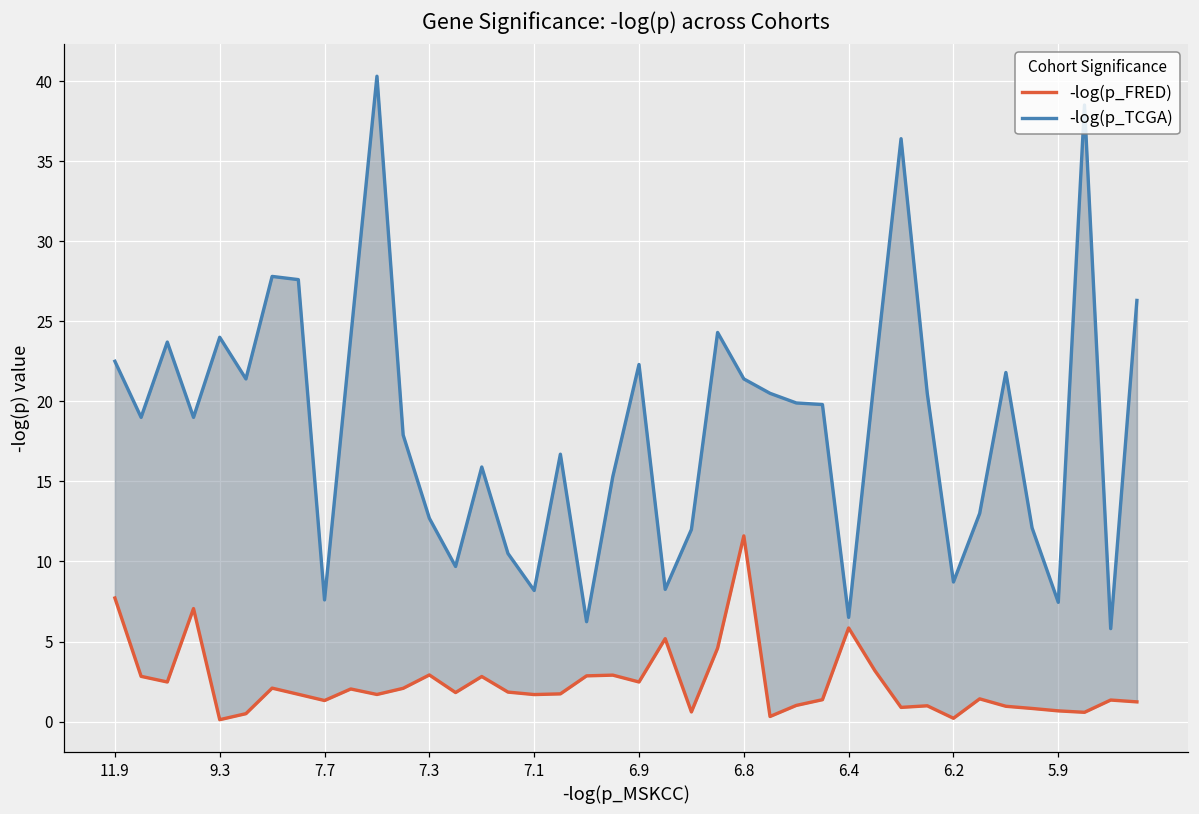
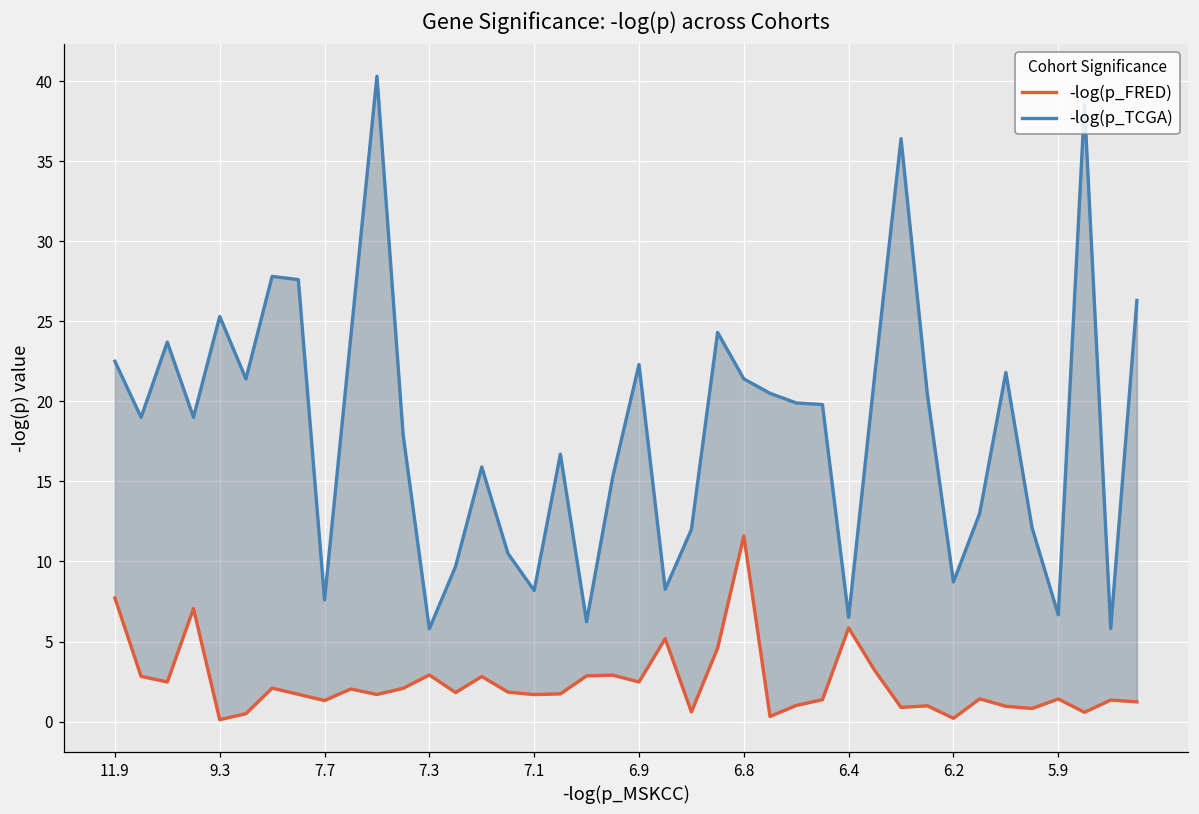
-log(p_TCGA), 9.3: 24.0 -> 25.3
-log(p_TCGA), 7.3: 12.7 -> 5.8
-log(p_FRED), 5.9: 0.7 -> 1.4
-log(p_TCGA), 5.9: 7.5 -> 6.7
